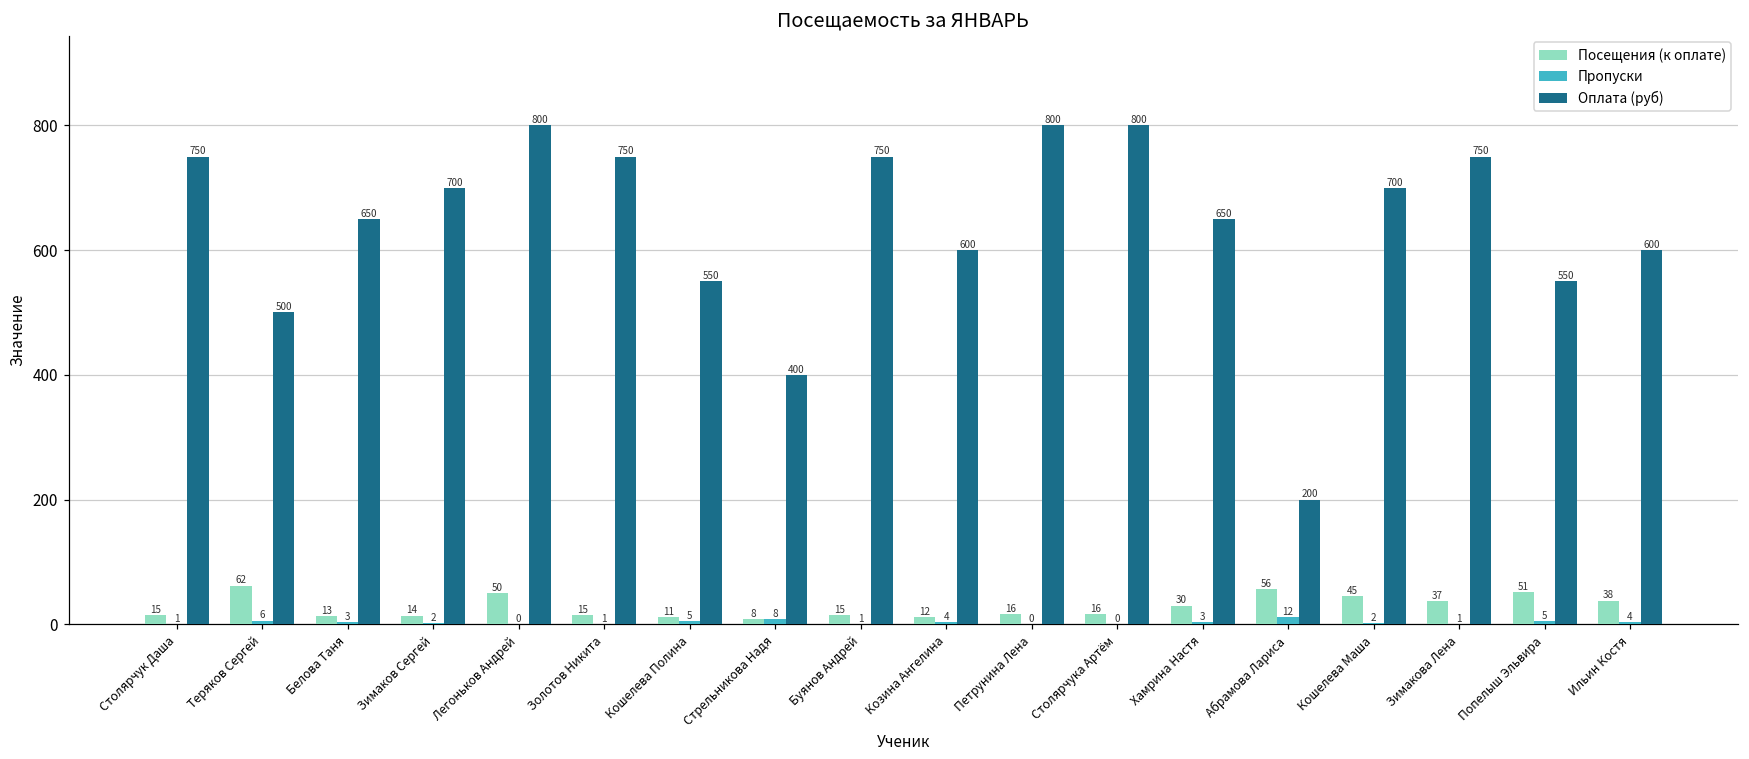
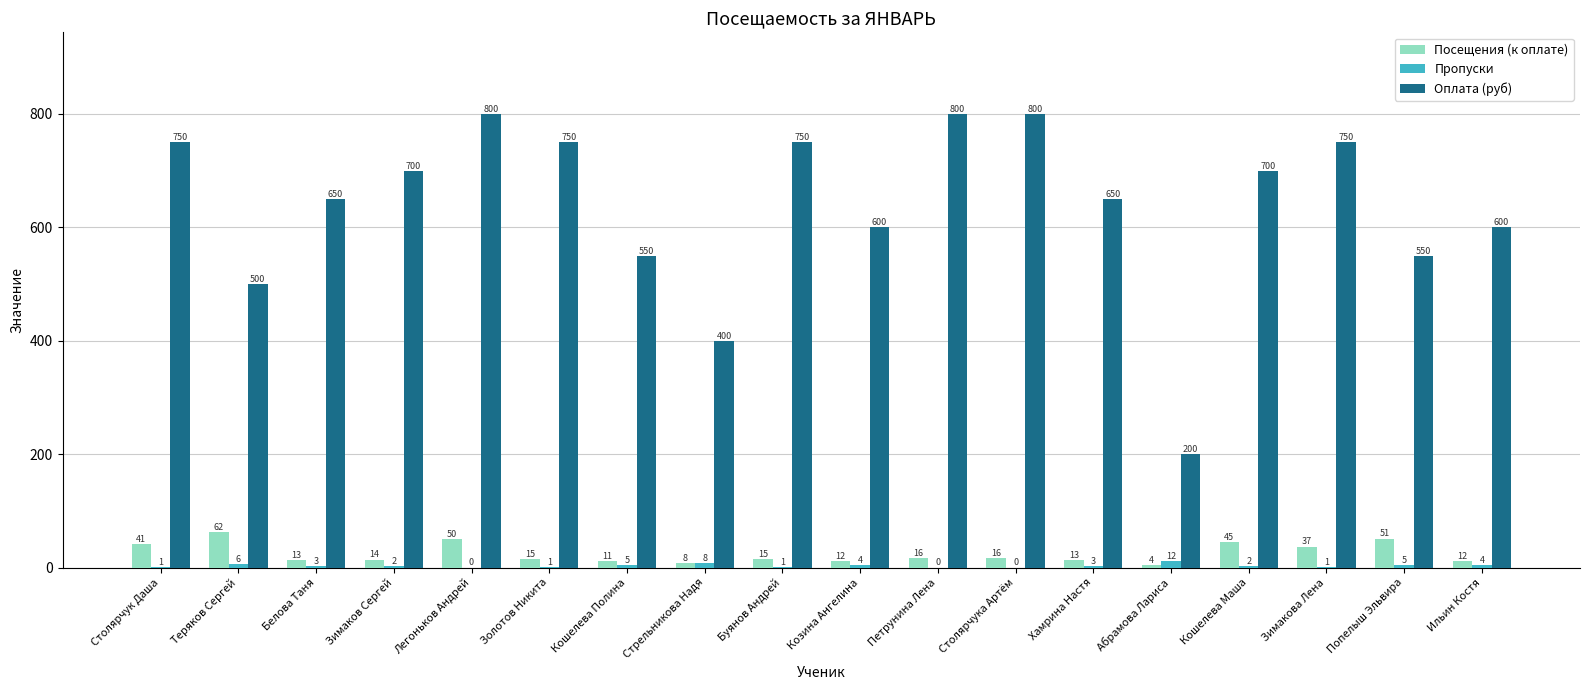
Посещения (к оплате), Столярчук Даша: 15 -> 41
Посещения (к оплате), Хамрина Настя: 30 -> 13
Посещения (к оплате), Абрамова Лариса: 56 -> 4
Посещения (к оплате), Ильин Костя: 38 -> 12
